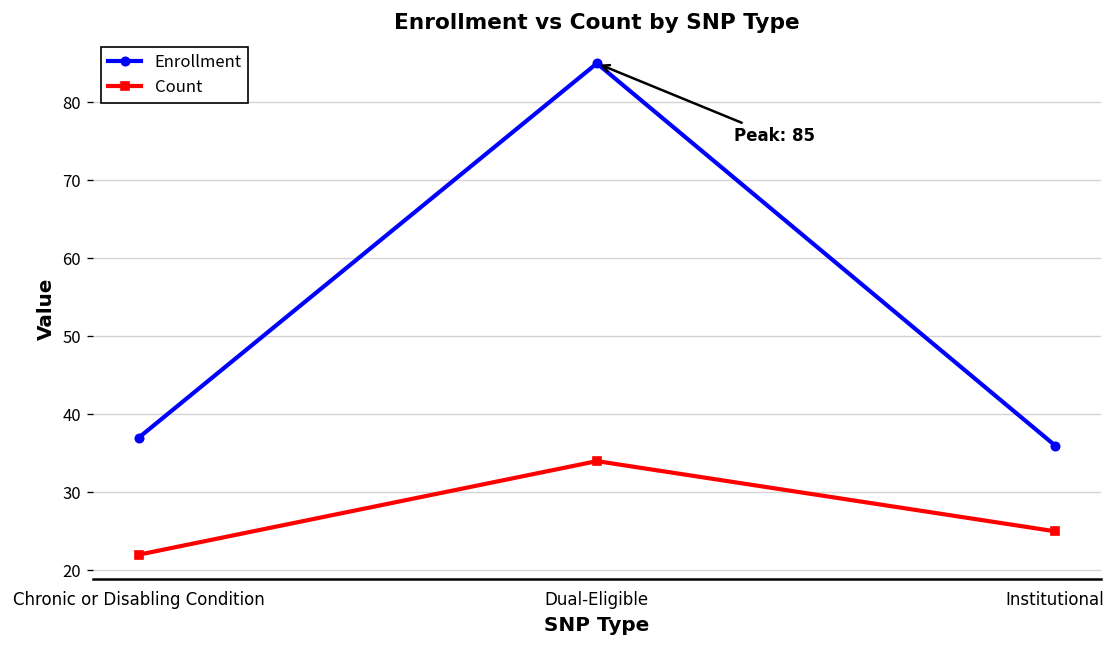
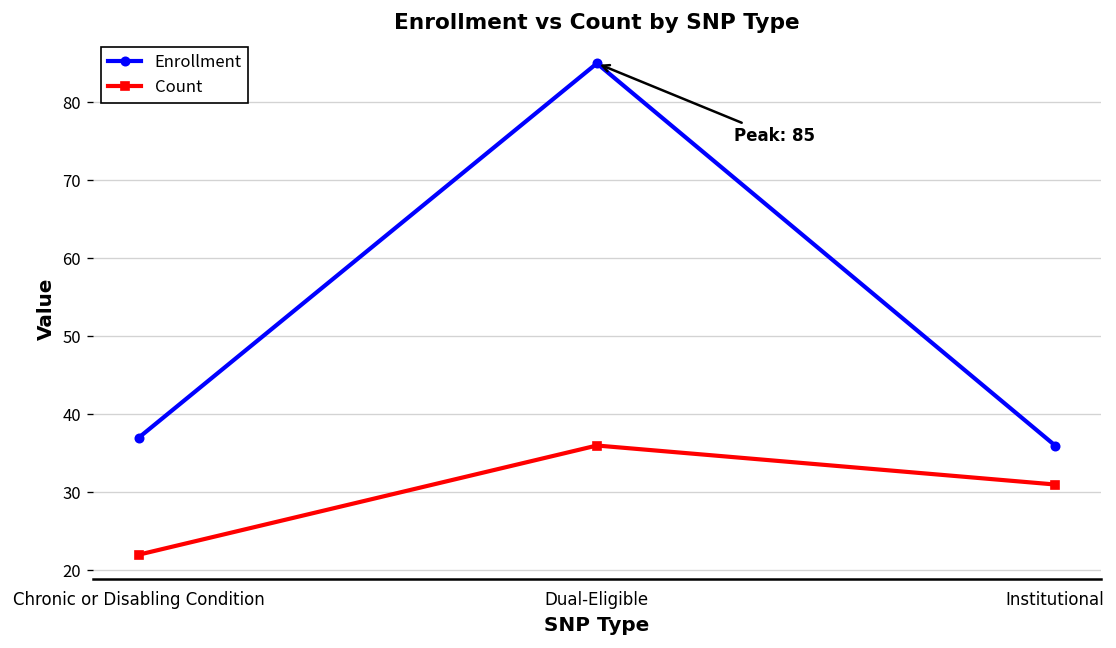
Count, Dual-Eligible: 34 -> 36
Count, Institutional: 25 -> 31
